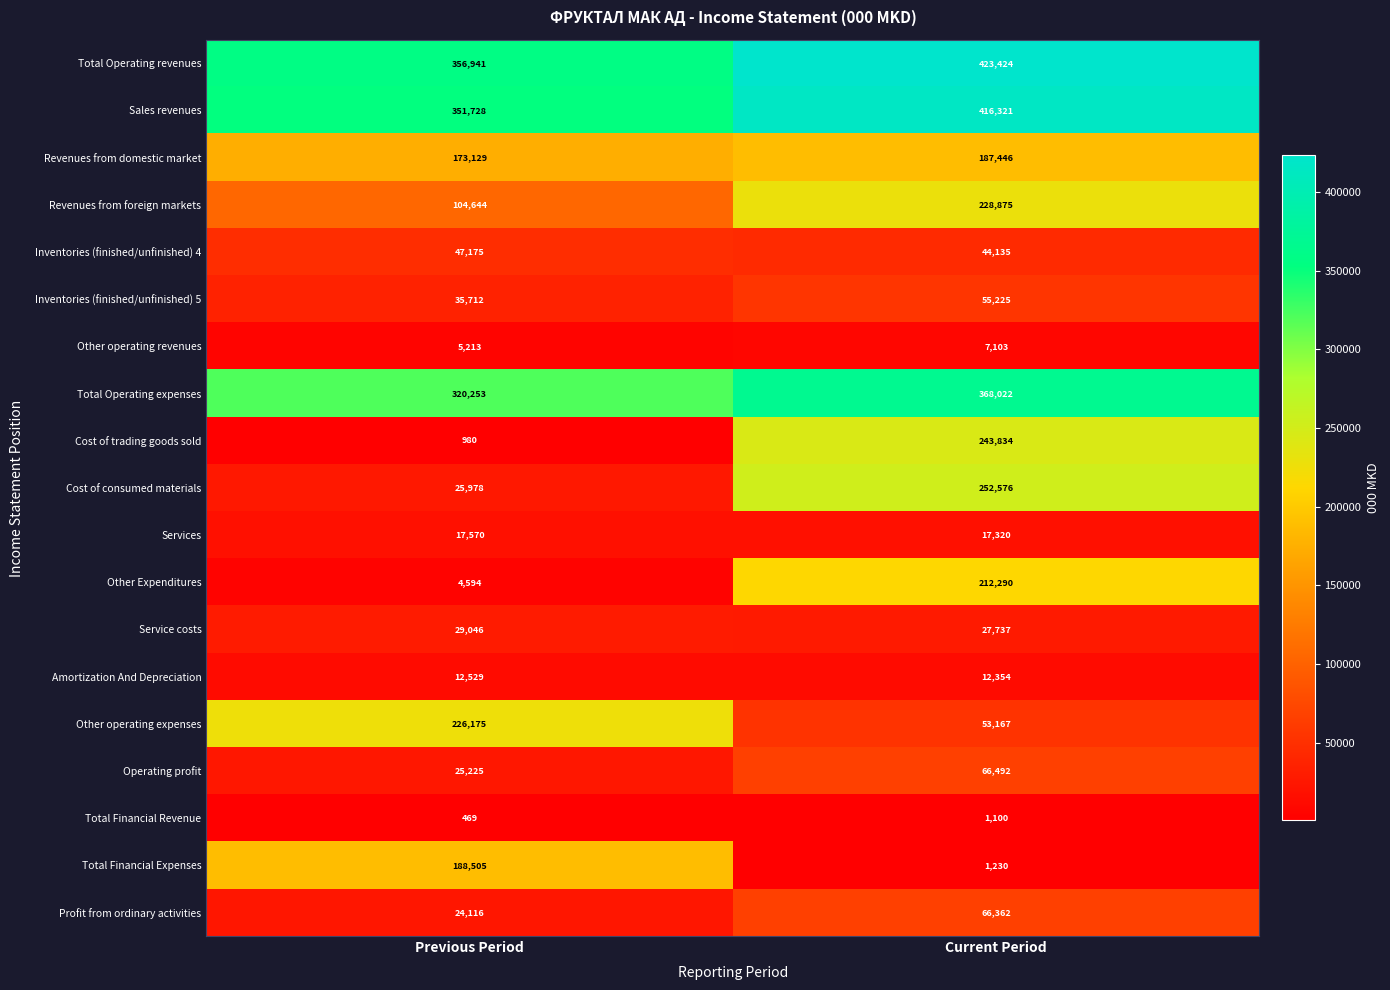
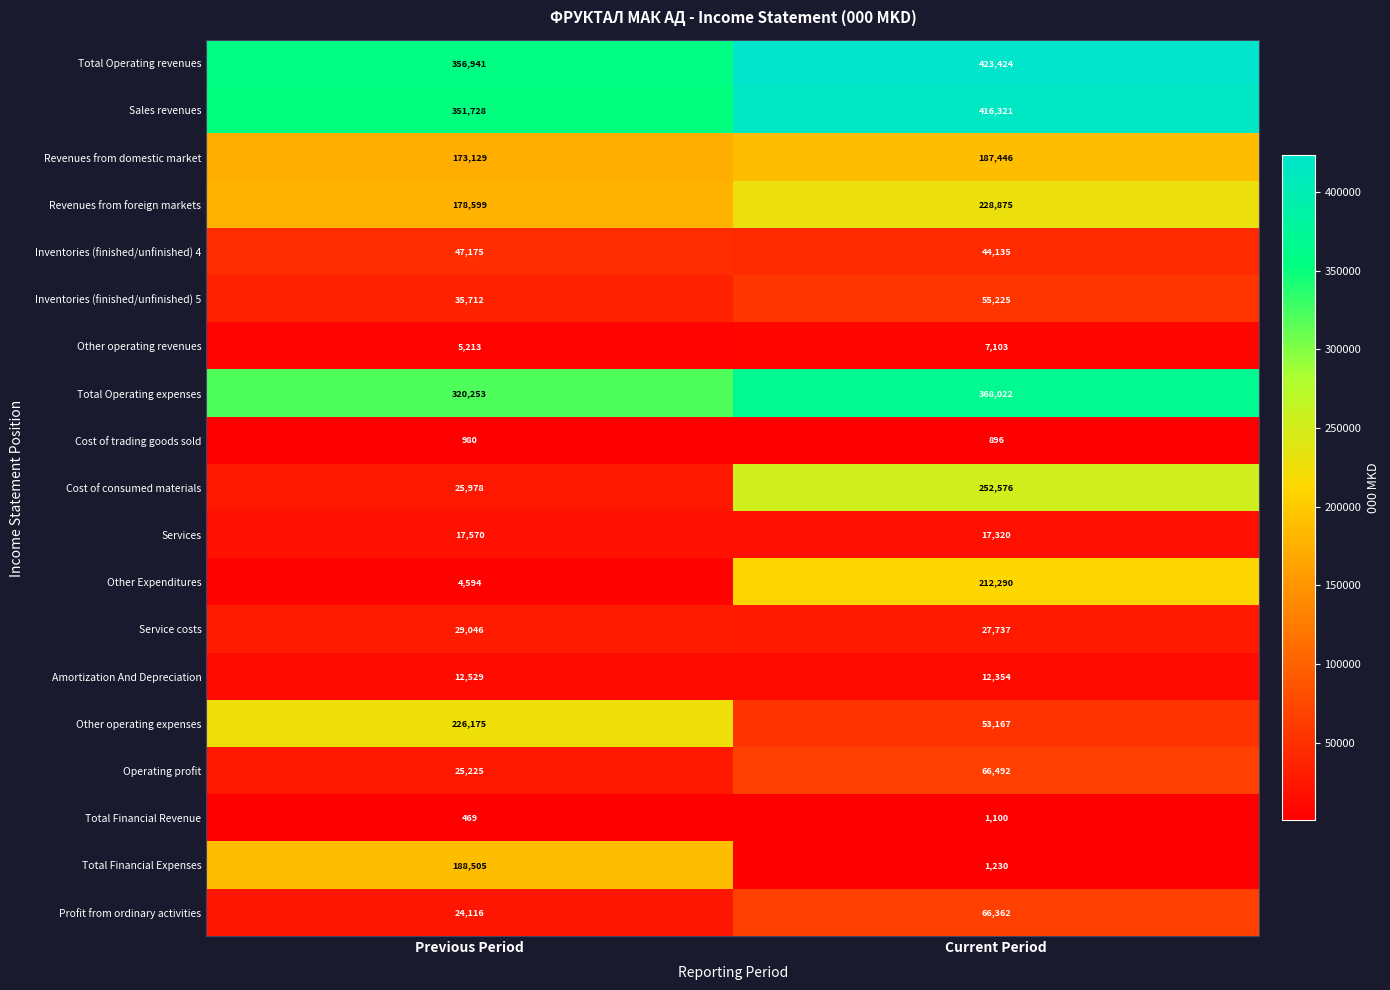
Revenues from foreign markets, Previous Period: 104,644 -> 178,599
Cost of trading goods sold, Current Period: 243,834 -> 896
